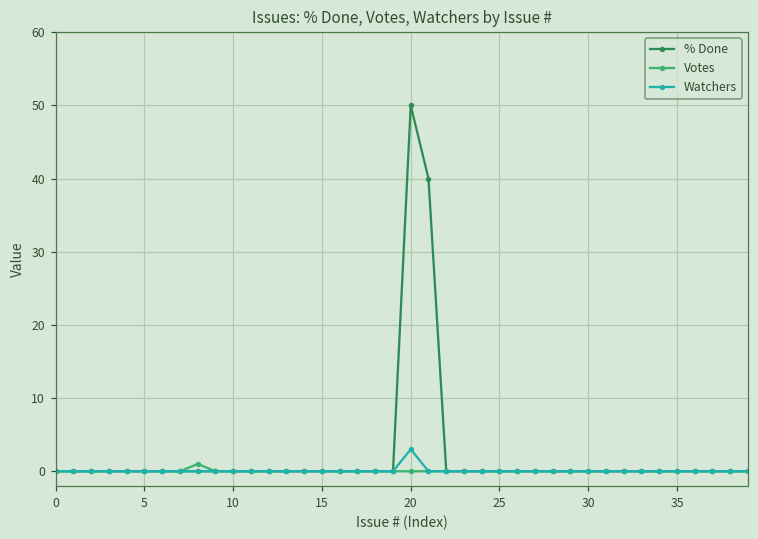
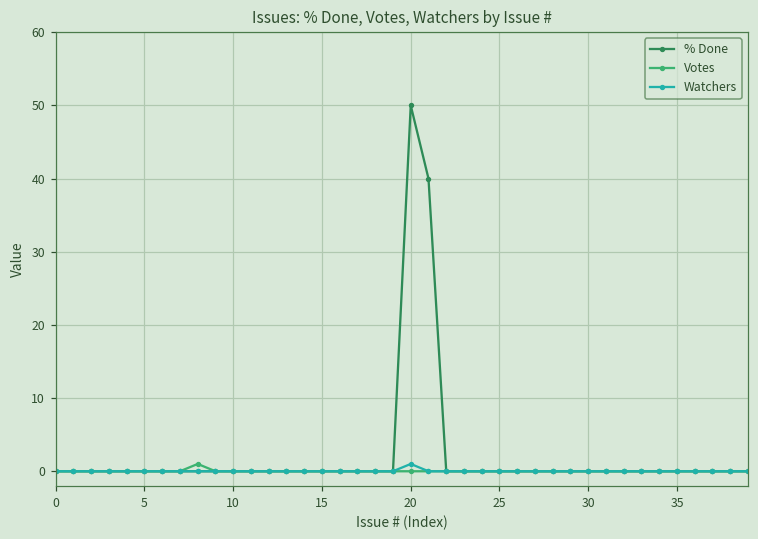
Watchers, 20: 3 -> 1
